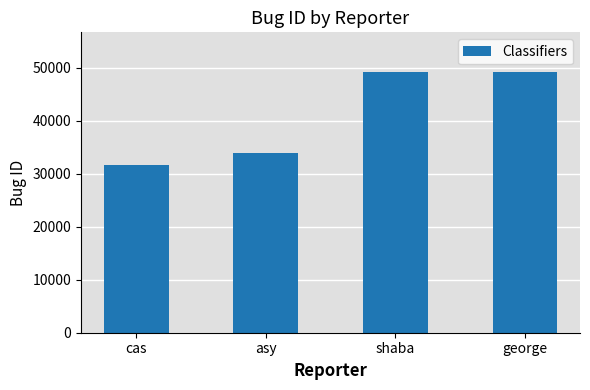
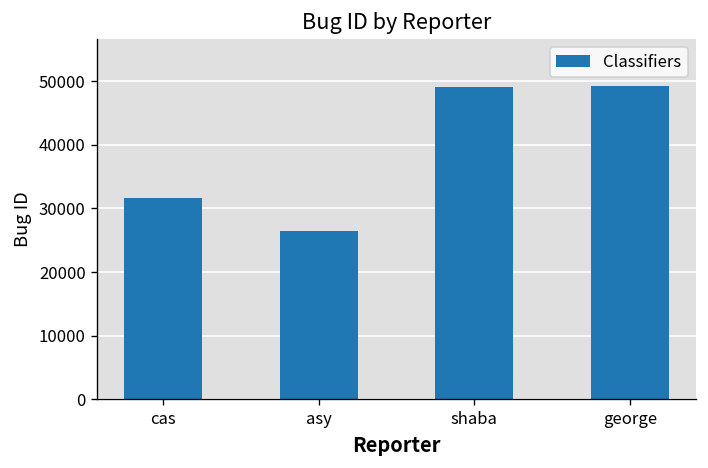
asy: 34000 -> 26000
